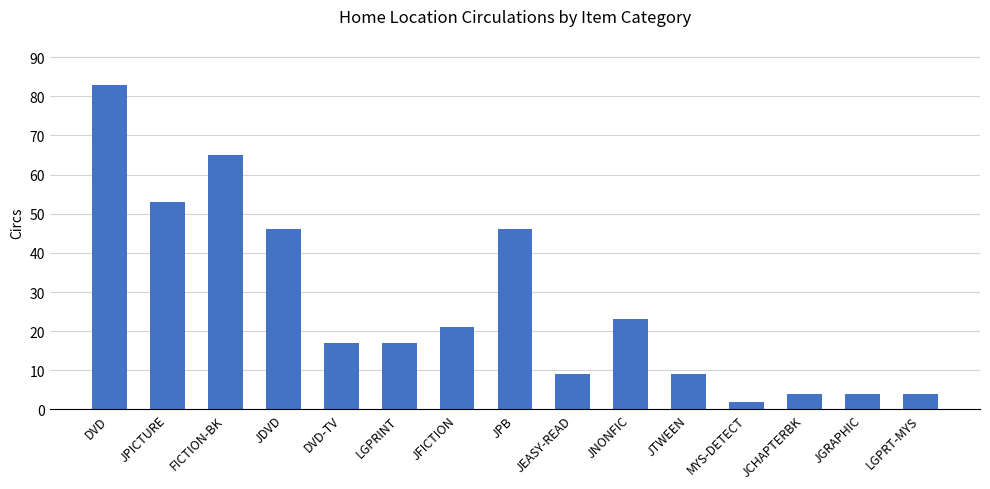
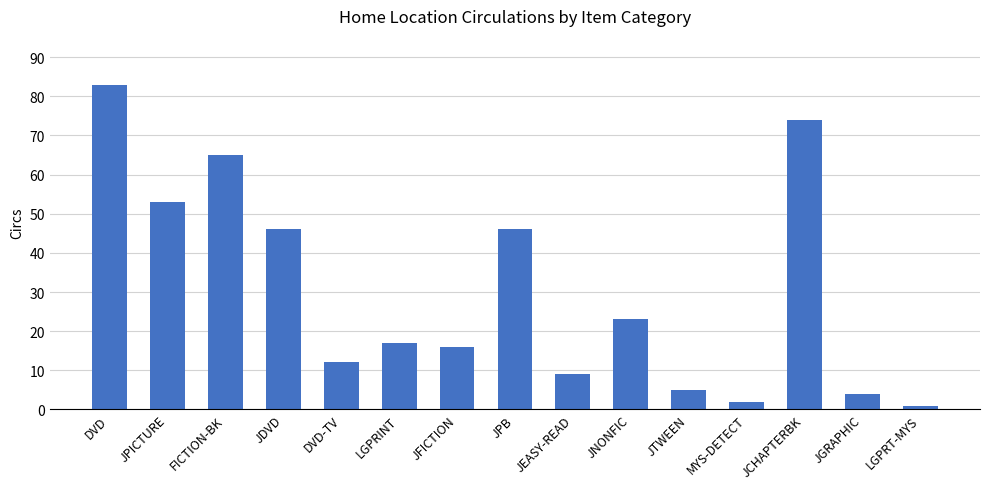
DVD-TV: 17 -> 12
JFICTION: 21 -> 16
JTWEEN: 9 -> 5
JCHAPTERBK: 4 -> 74
LGPRT-MYS: 4 -> 1
